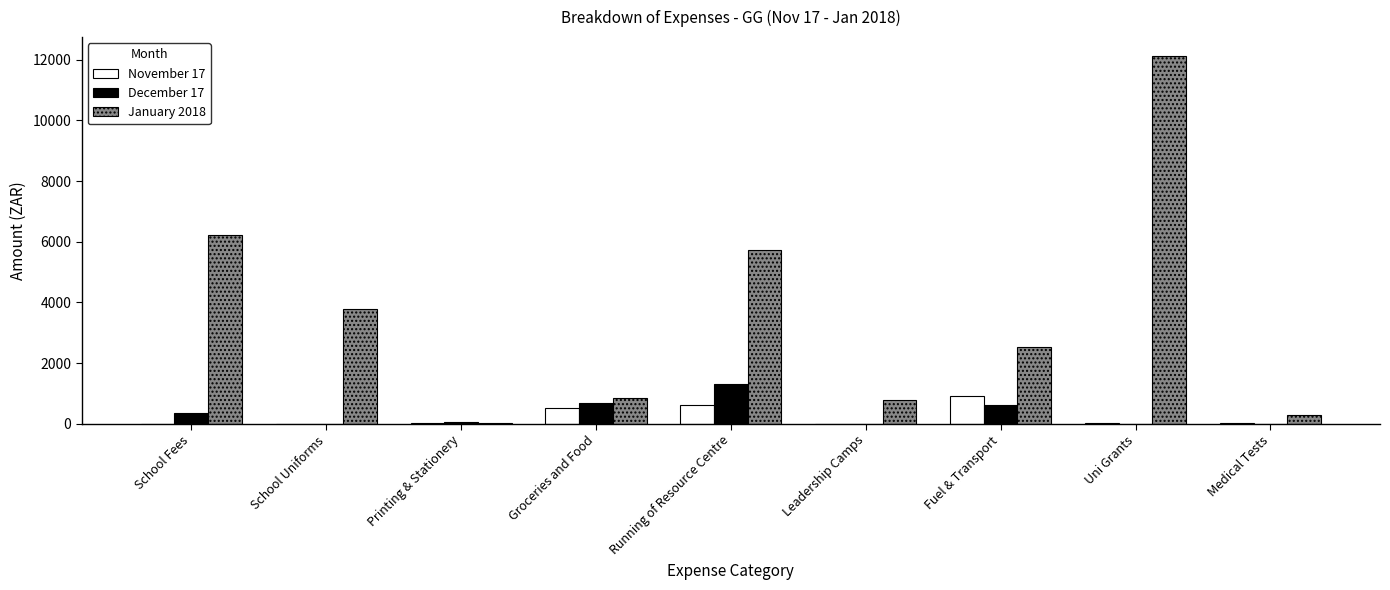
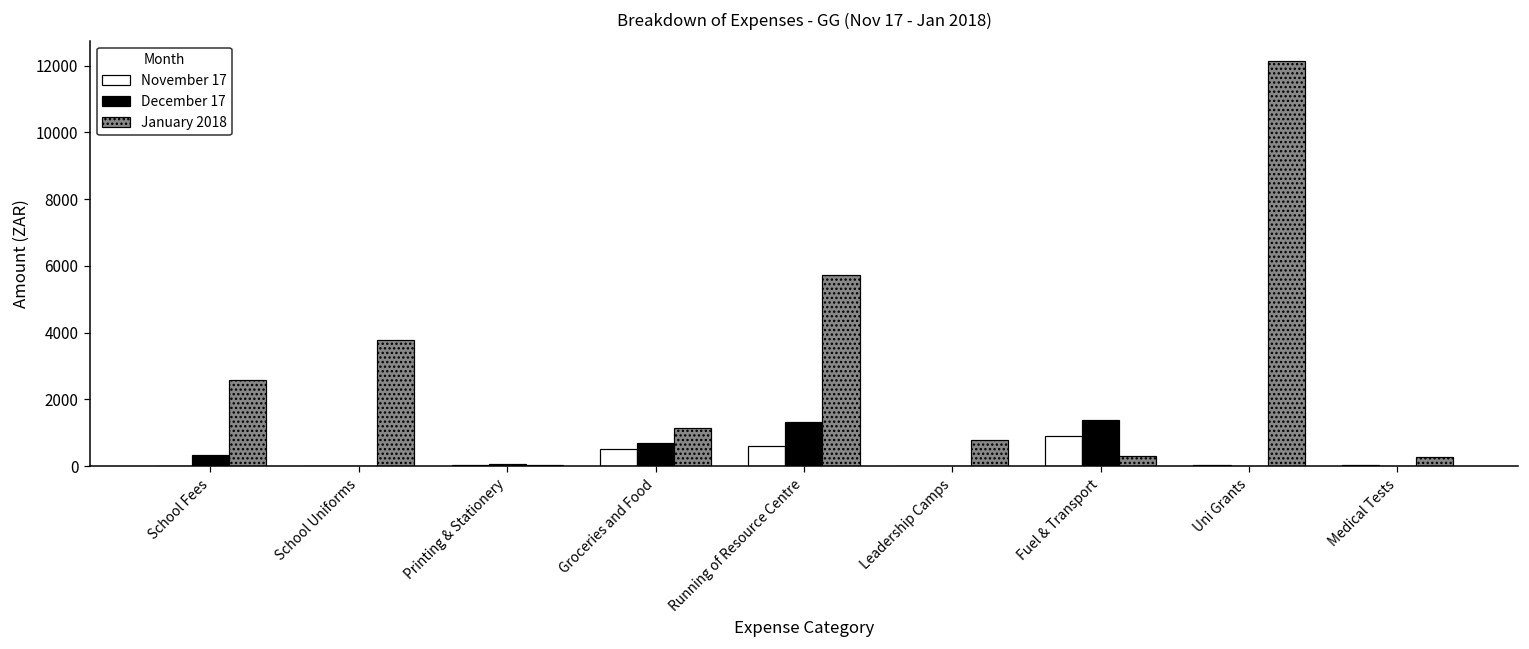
January 2018, School Fees: 6200 -> 2600
January 2018, Groceries and Food: 900 -> 1100
December 17, Fuel & Transport: 600 -> 1400
January 2018, Fuel & Transport: 2500 -> 300
